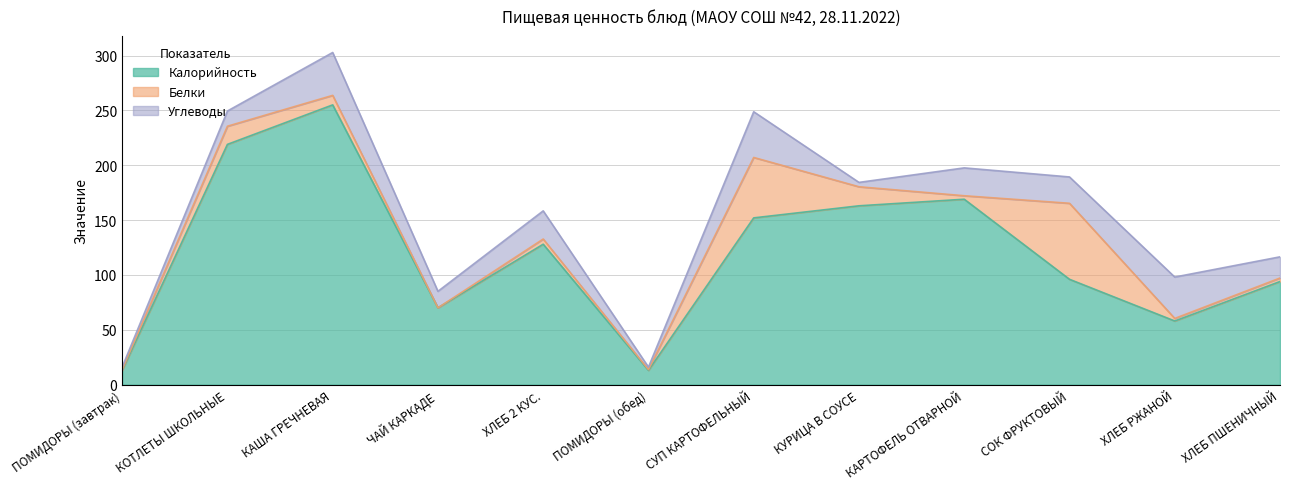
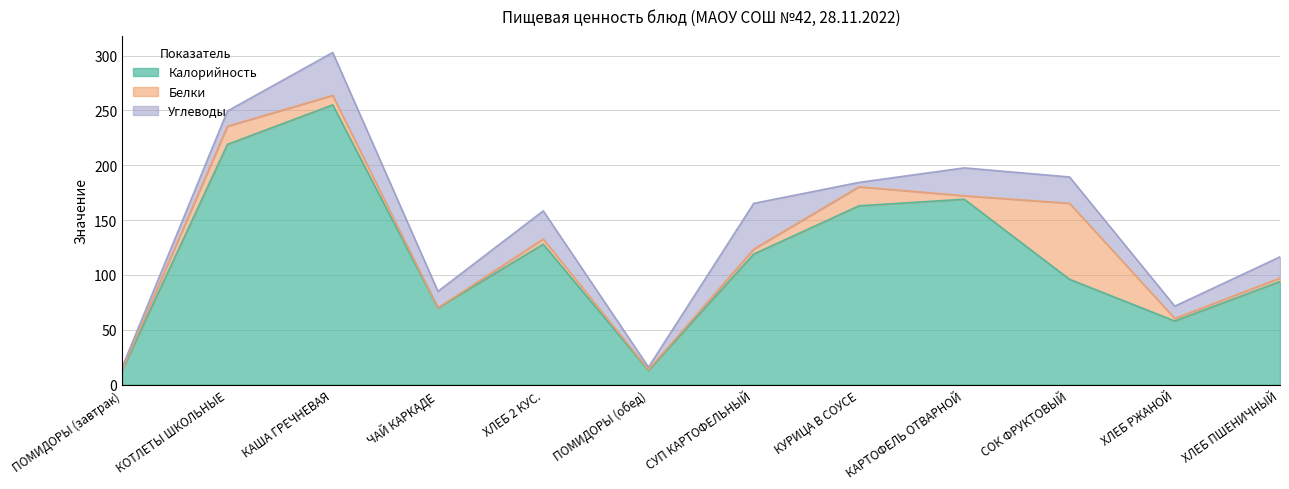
Калорийность, СУП КАРТОФЕЛЬНЫЙ: 152 -> 119
Белки, СУП КАРТОФЕЛЬНЫЙ: 55 -> 5
Углеводы, ХЛЕБ РЖАНОЙ: 38 -> 11
